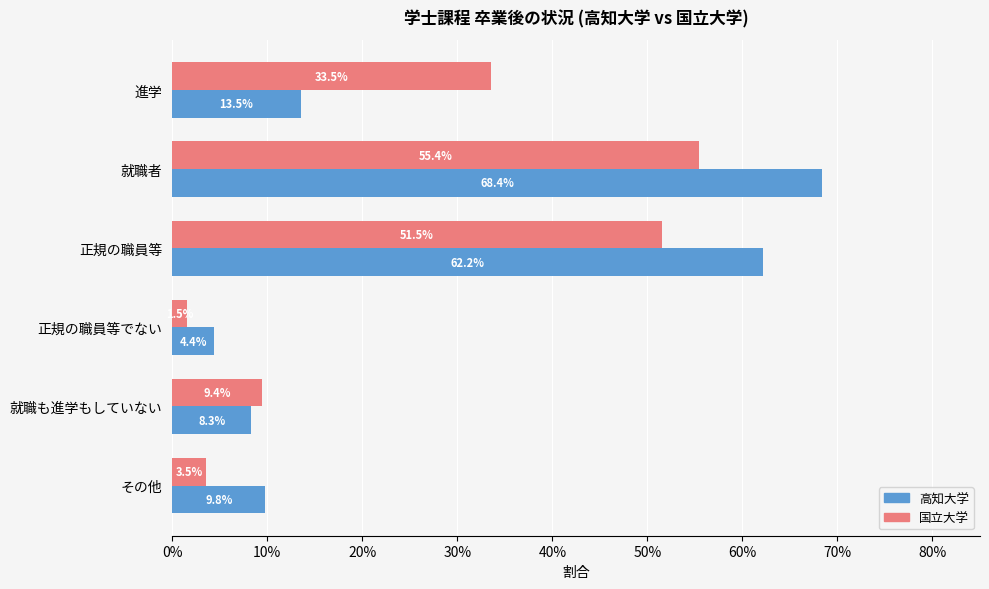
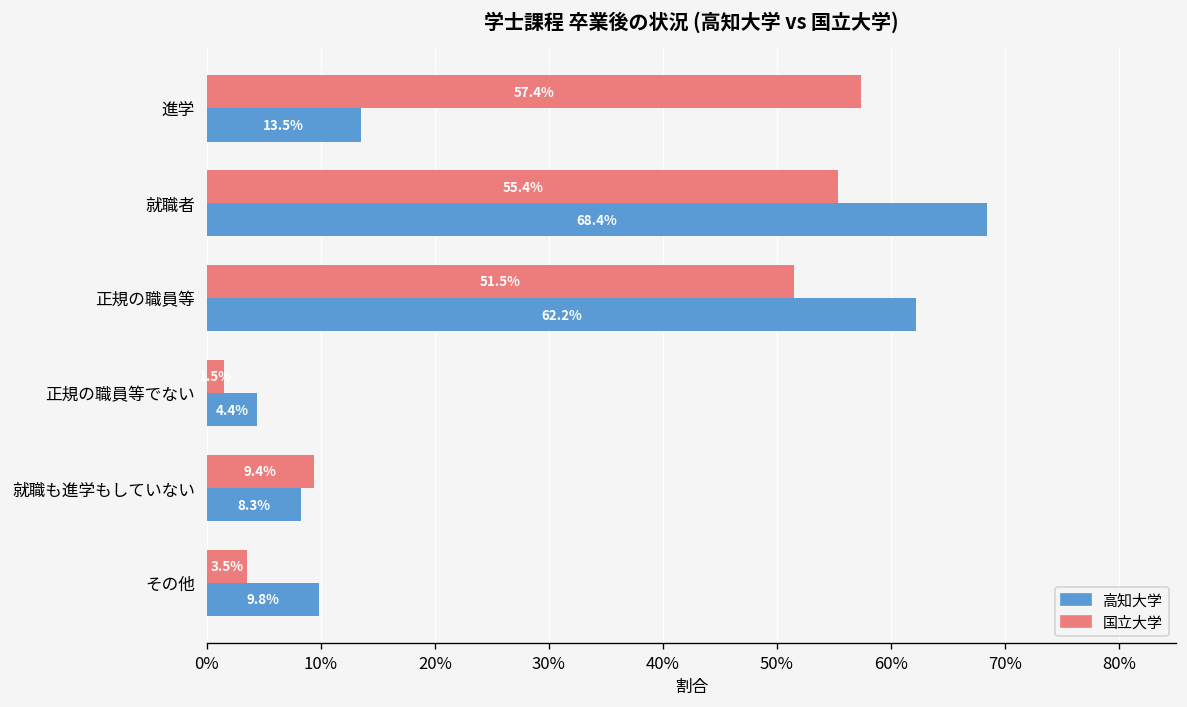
国立大学, 進学: 33.5% -> 57.4%
